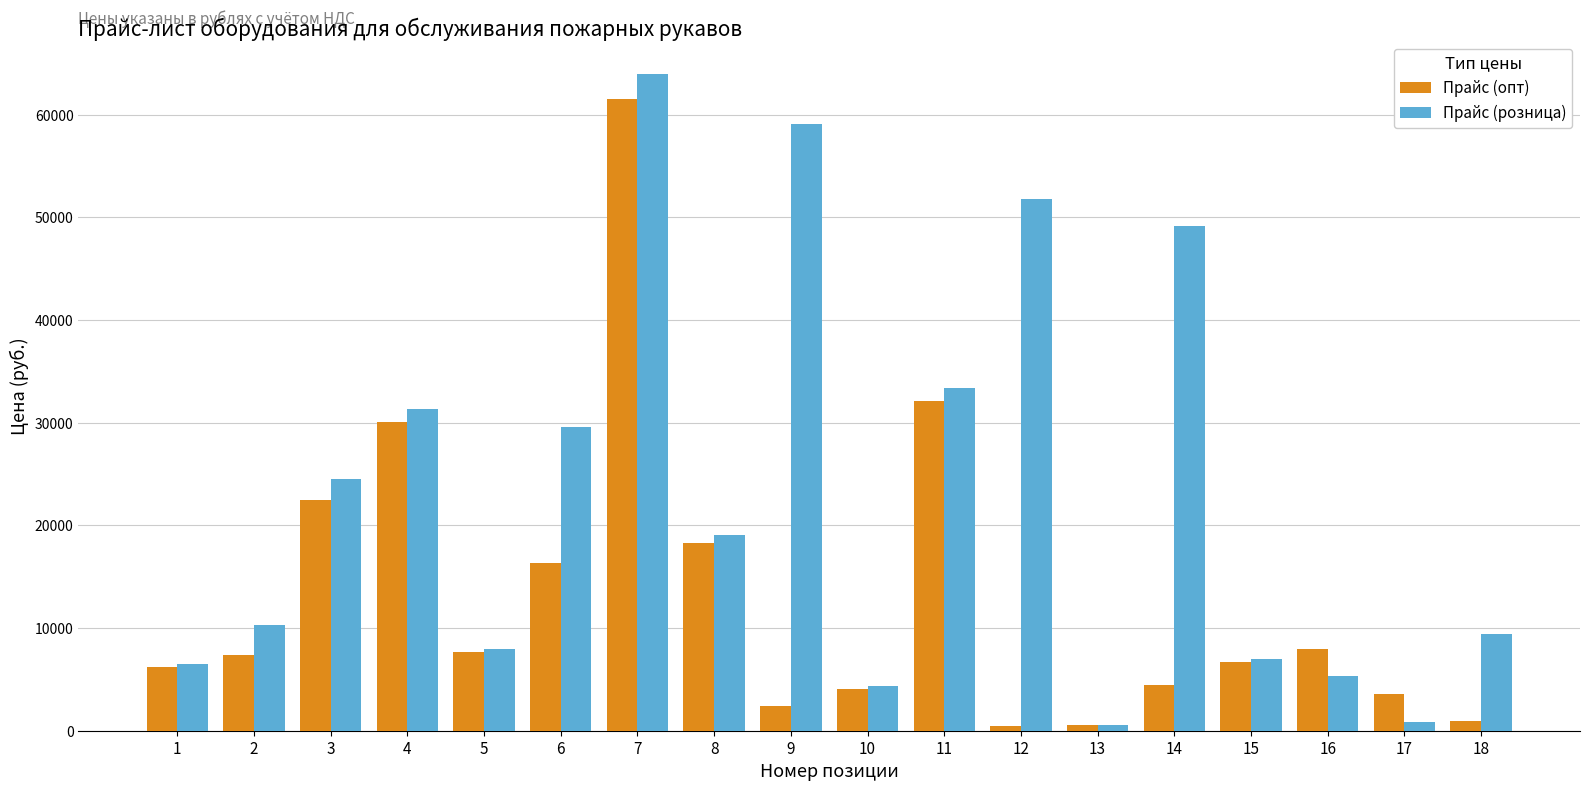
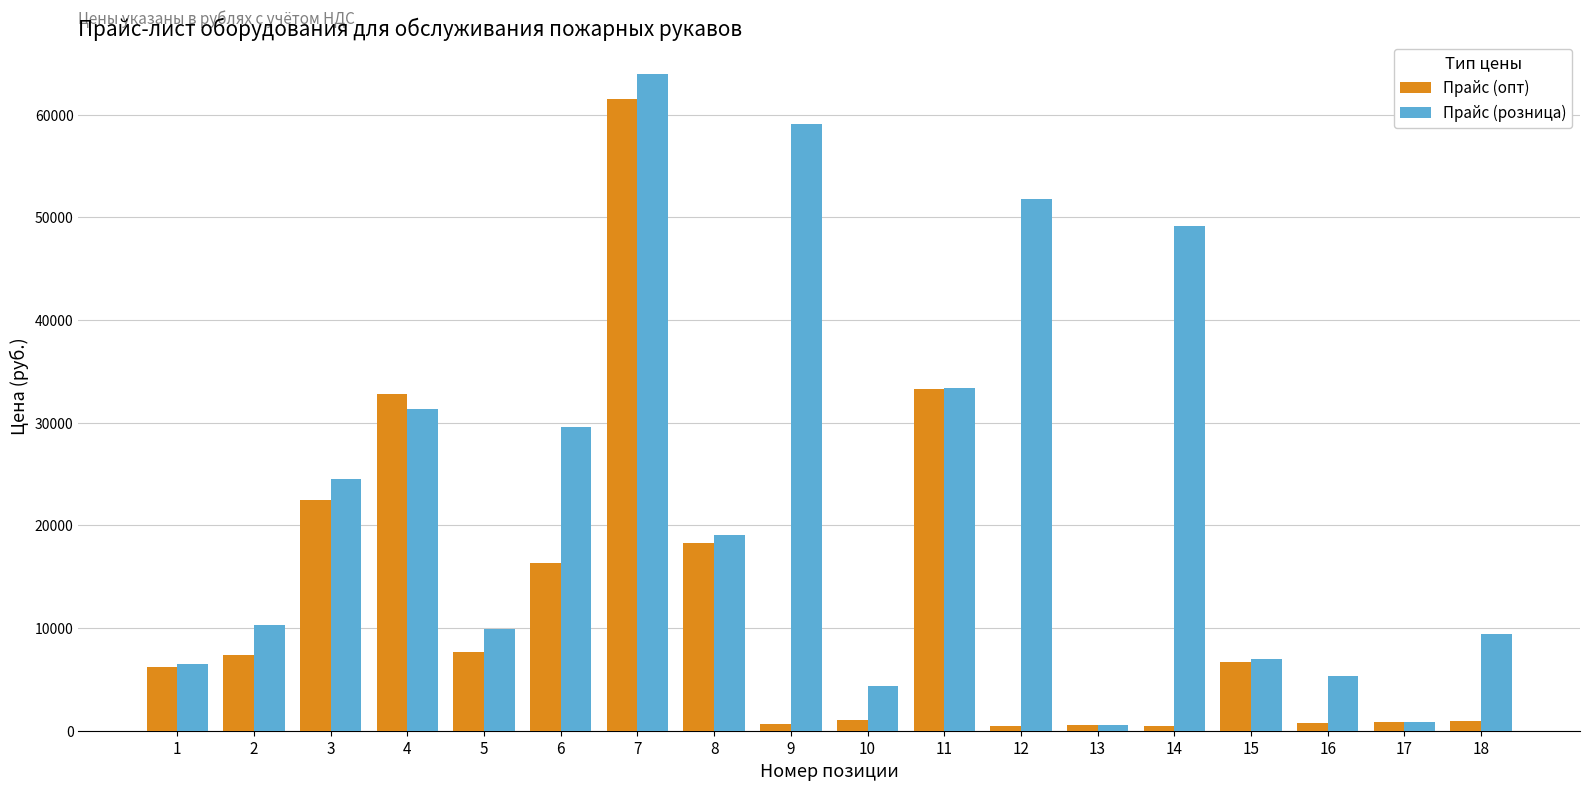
Прайс (опт), 4: 30100 -> 32800
Прайс (розница), 5: 7900 -> 9900
Прайс (опт), 9: 2400 -> 700
Прайс (опт), 10: 4100 -> 1000
Прайс (опт), 11: 32100 -> 33200
Прайс (опт), 14: 4500 -> 500
Прайс (опт), 16: 8000 -> 800
Прайс (опт), 17: 3600 -> 800
